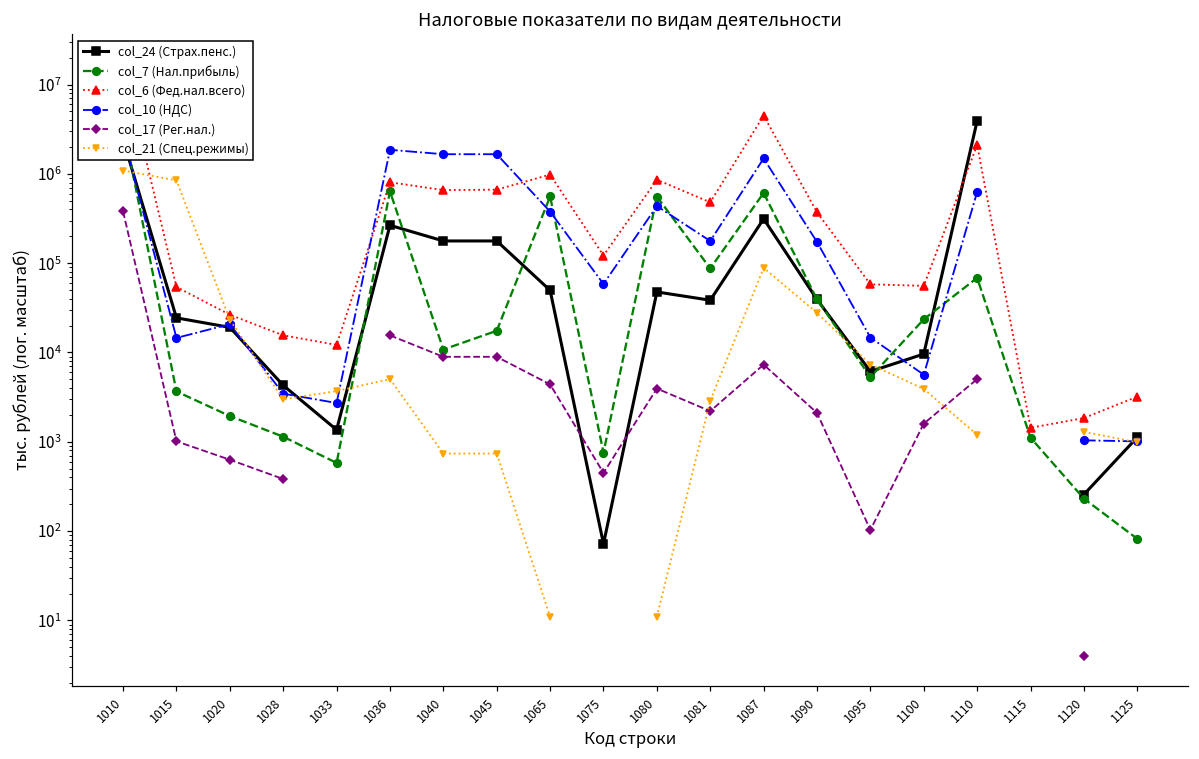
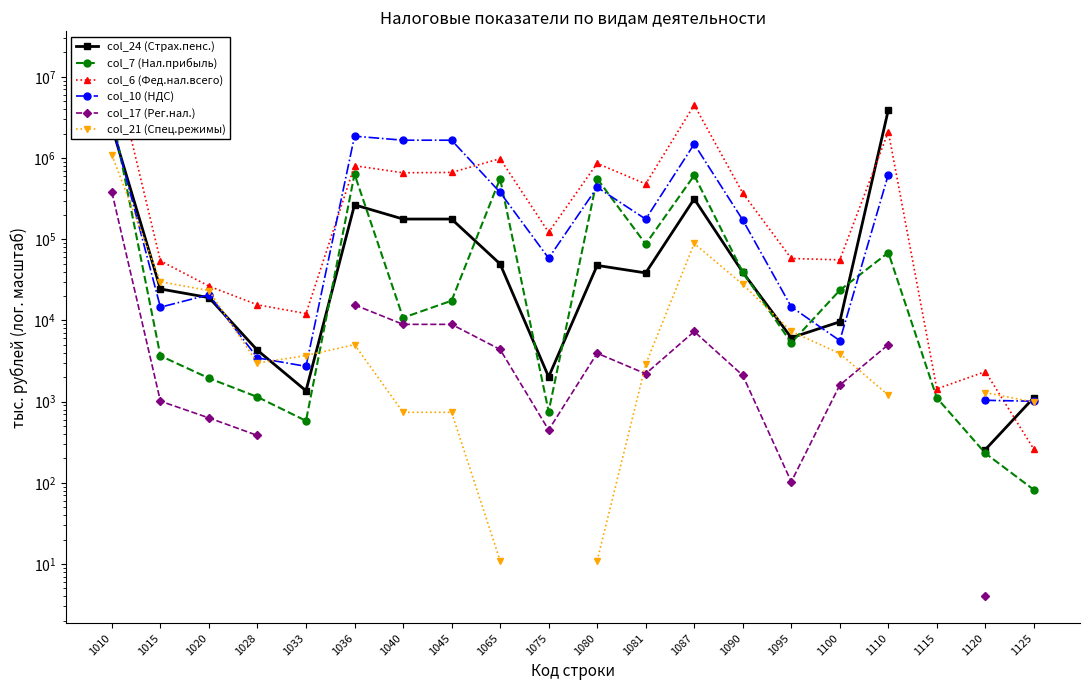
col_21 (Спец.режимы), 1015: 800000 -> 30000
col_24 (Страх.пенс.), 1075: 70 -> 2000
col_6 (Фед.нал.всего), 1120: 1800 -> 2300
col_6 (Фед.нал.всего), 1125: 3200 -> 260
